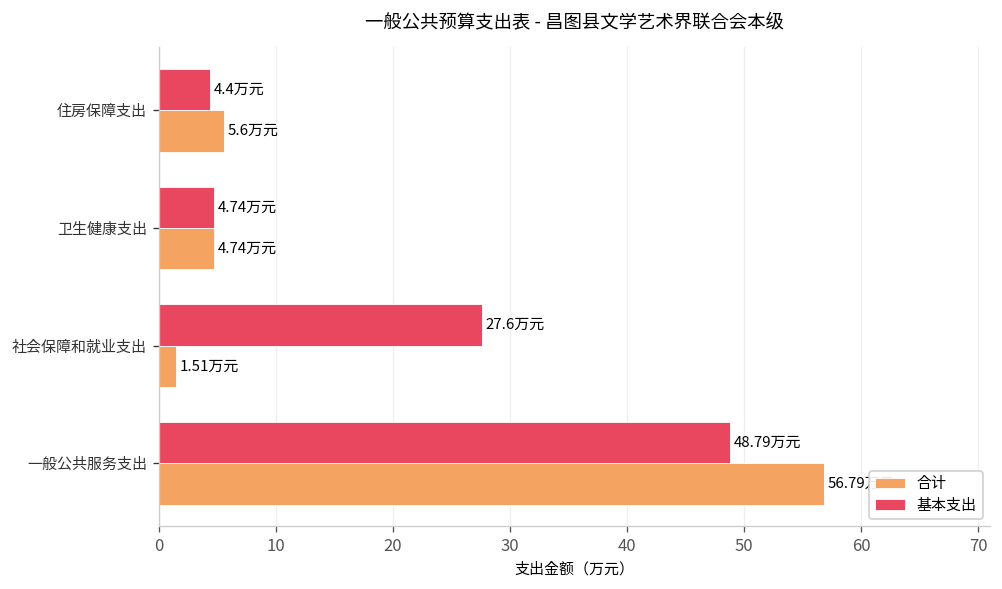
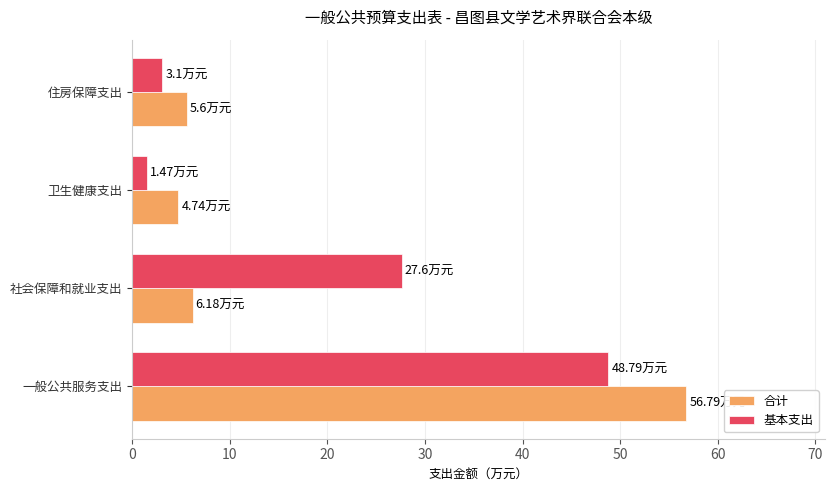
基本支出, 住房保障支出: 4.4 -> 3.1
基本支出, 卫生健康支出: 4.74 -> 1.47
合计, 社会保障和就业支出: 1.51 -> 6.18
